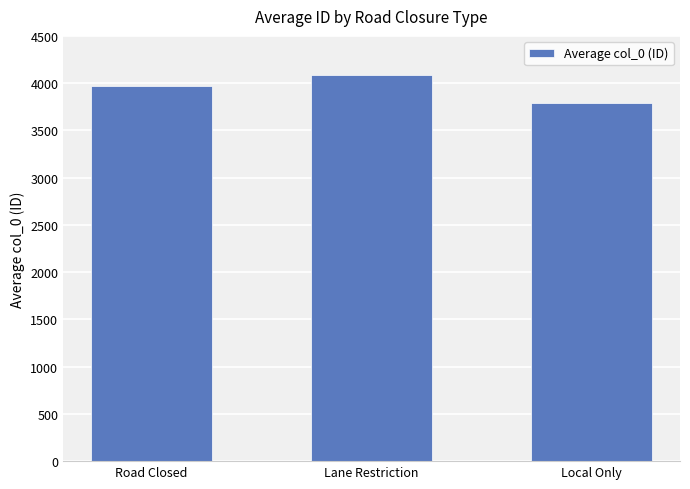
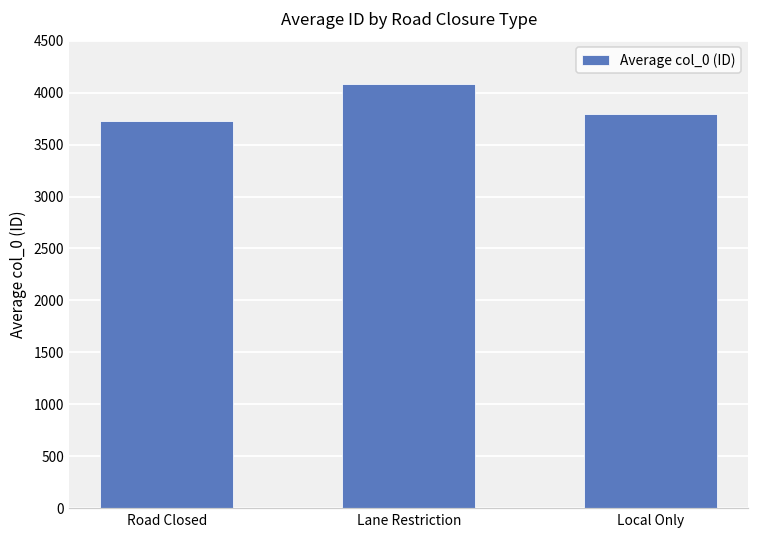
Road Closed: 4000 -> 3700
